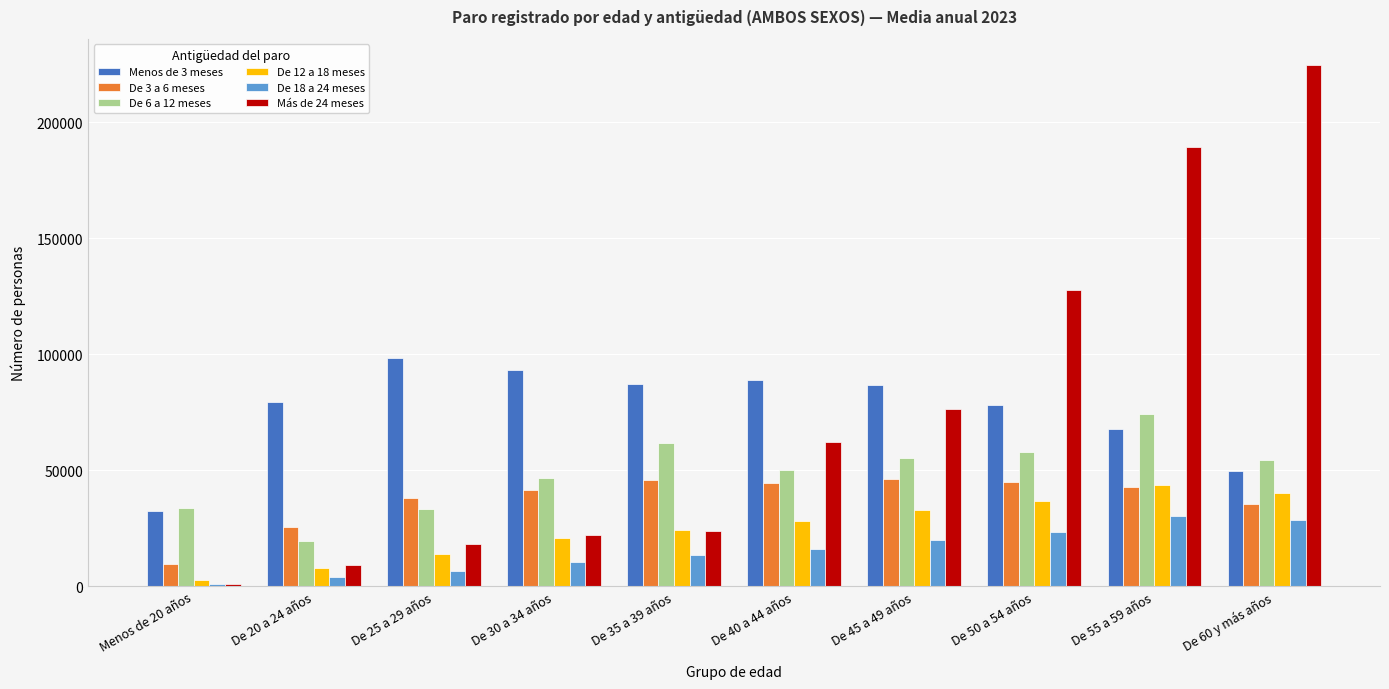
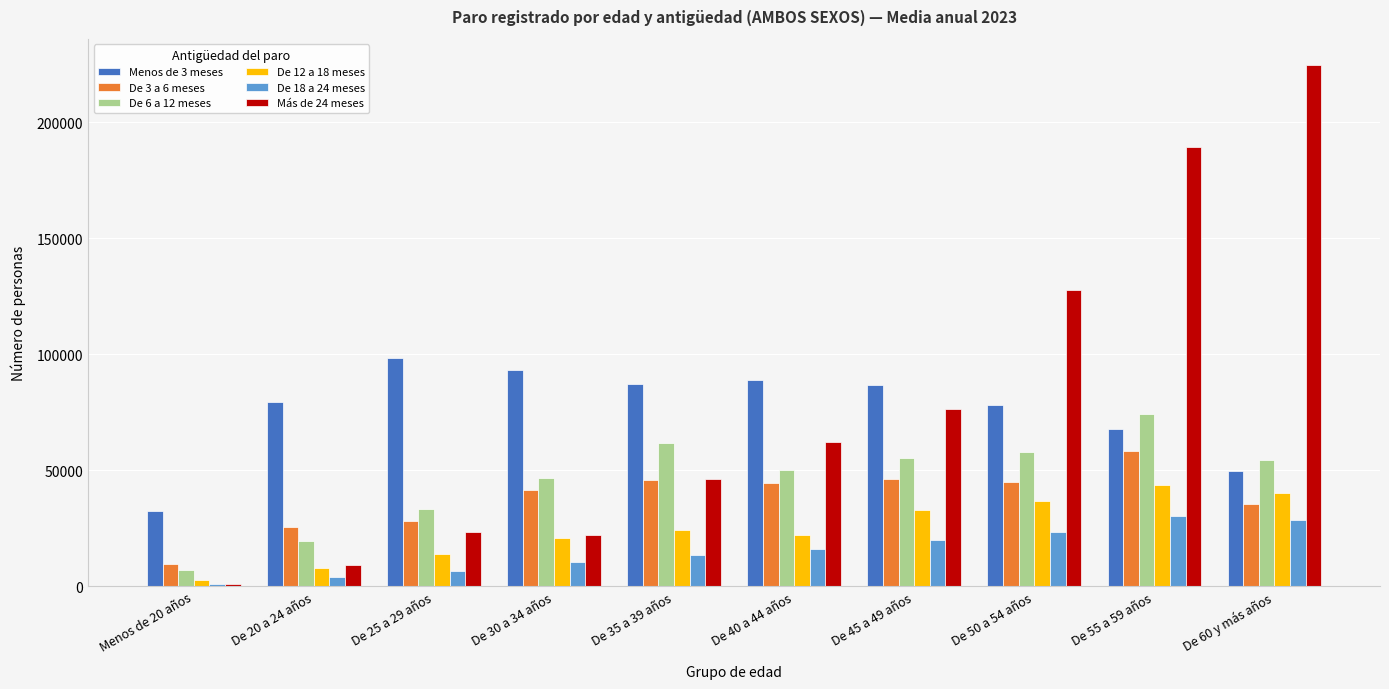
De 6 a 12 meses, Menos de 20 años: 34000 -> 7000
De 3 a 6 meses, De 25 a 29 años: 38000 -> 28000
Más de 24 meses, De 25 a 29 años: 18000 -> 23000
Más de 24 meses, De 35 a 39 años: 24000 -> 46000
De 12 a 18 meses, De 40 a 44 años: 28000 -> 22000
De 3 a 6 meses, De 55 a 59 años: 43000 -> 58000
